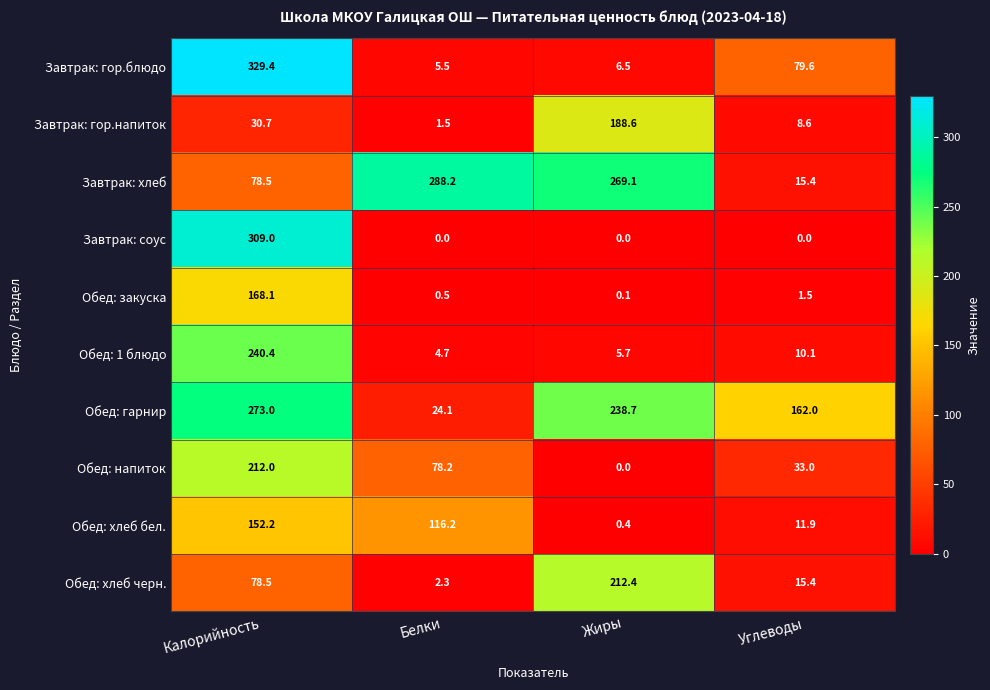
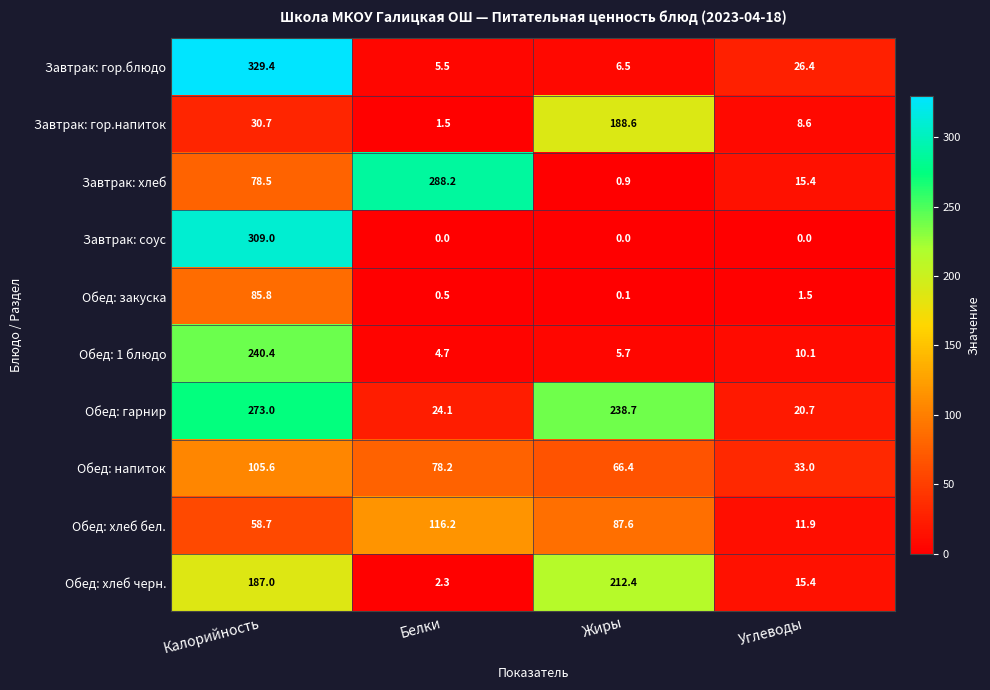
Завтрак: гор.блюдо, Углеводы: 79.6 -> 26.4
Завтрак: хлеб, Жиры: 269.1 -> 0.9
Обед: закуска, Калорийность: 168.1 -> 85.8
Обед: гарнир, Углеводы: 162.0 -> 20.7
Обед: напиток, Калорийность: 212.0 -> 105.6
Обед: напиток, Жиры: 0.0 -> 66.4
Обед: хлеб бел., Калорийность: 152.2 -> 58.7
Обед: хлеб бел., Жиры: 0.4 -> 87.6
Обед: хлеб черн., Калорийность: 78.5 -> 187.0
